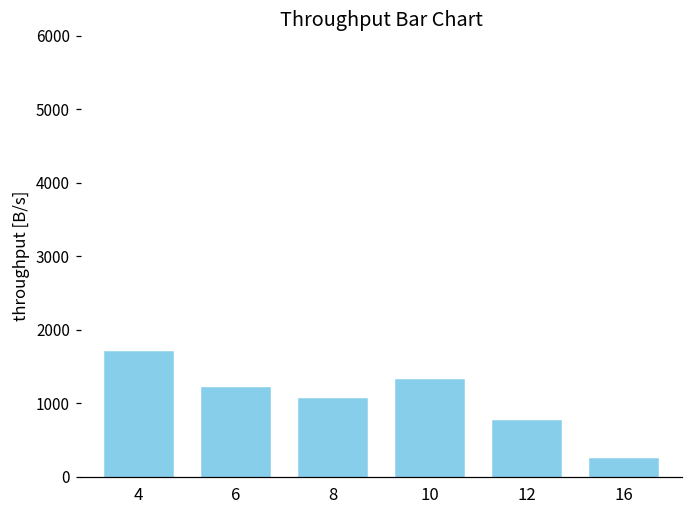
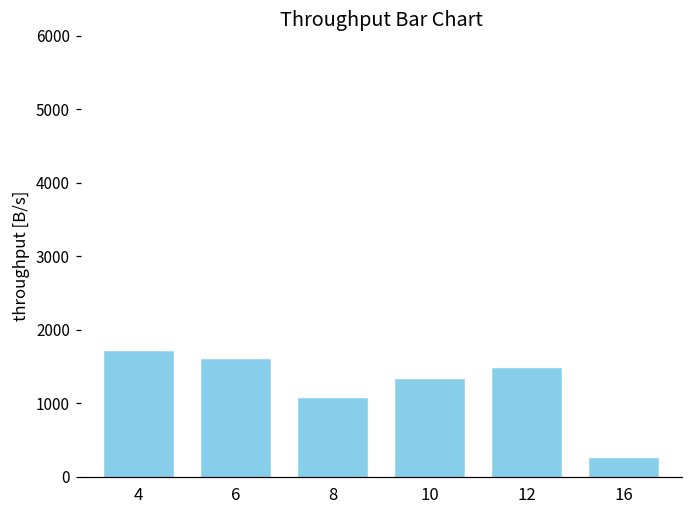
6: 1200 -> 1600
12: 800 -> 1500
